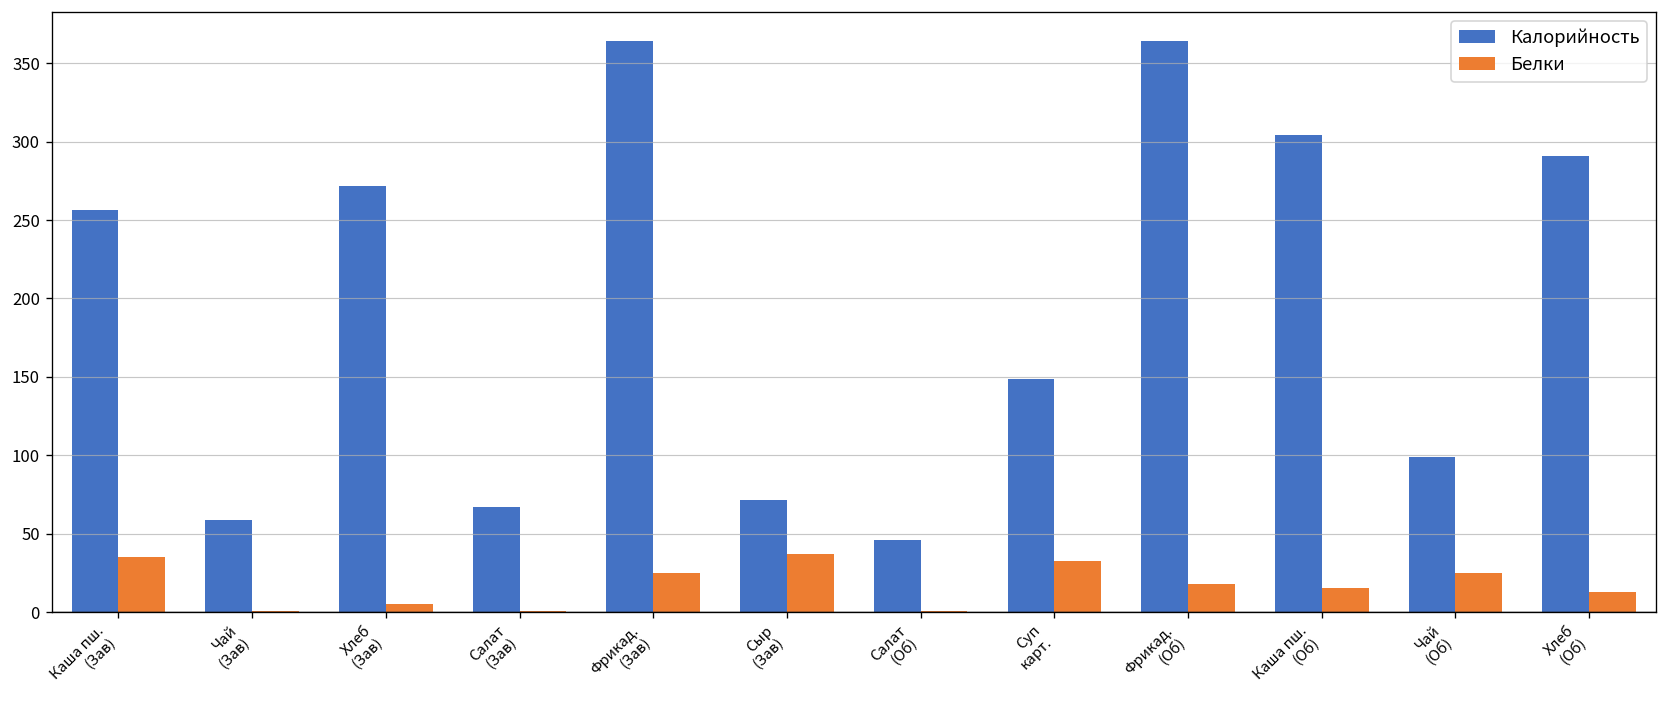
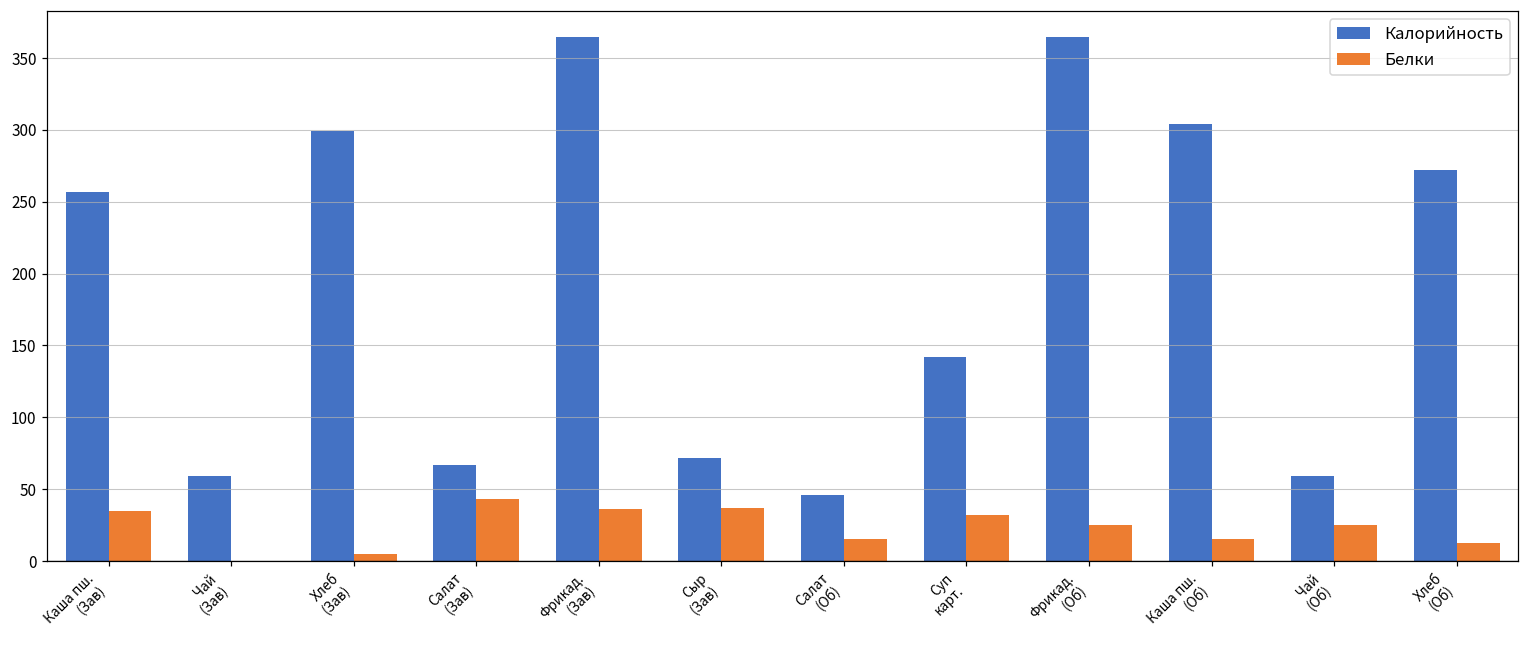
Калорийность, Хлеб (Зав): 272 -> 299
Белки, Салат (Зав): 1 -> 43
Белки, Фрикад. (Зав): 25 -> 36
Белки, Салат (Об): 1 -> 15
Калорийность, Суп карт.: 149 -> 142
Белки, Фрикад. (Об): 18 -> 25
Калорийность, Чай (Об): 99 -> 59
Калорийность, Хлеб (Об): 291 -> 272
